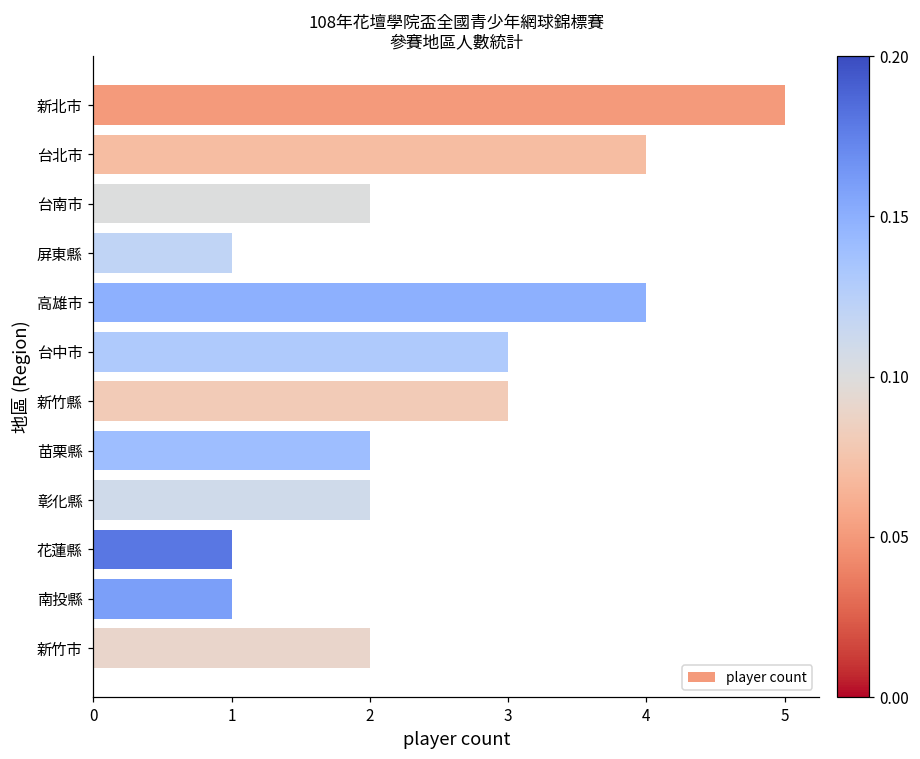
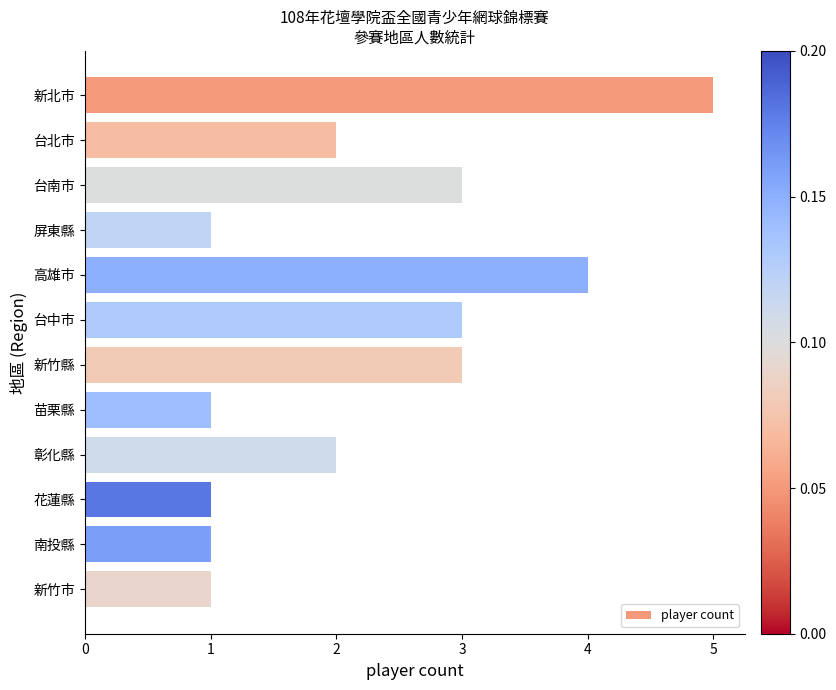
台北市: 4 -> 2
台南市: 2 -> 3
苗栗縣: 2 -> 1
新竹市: 2 -> 1
